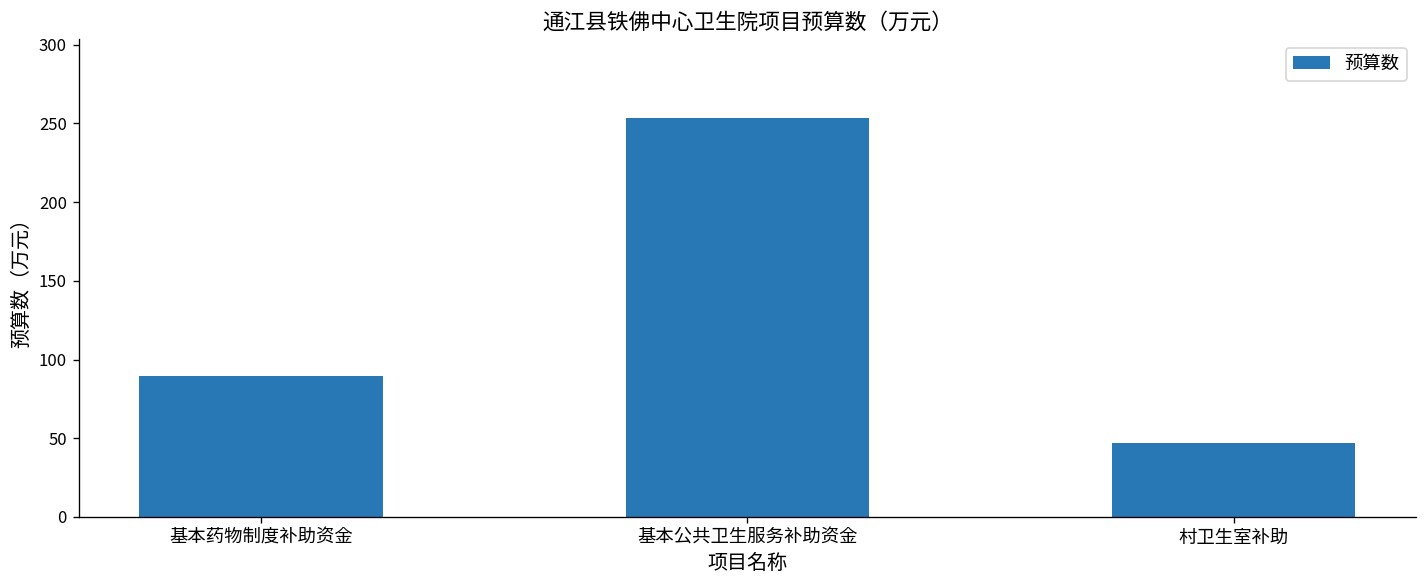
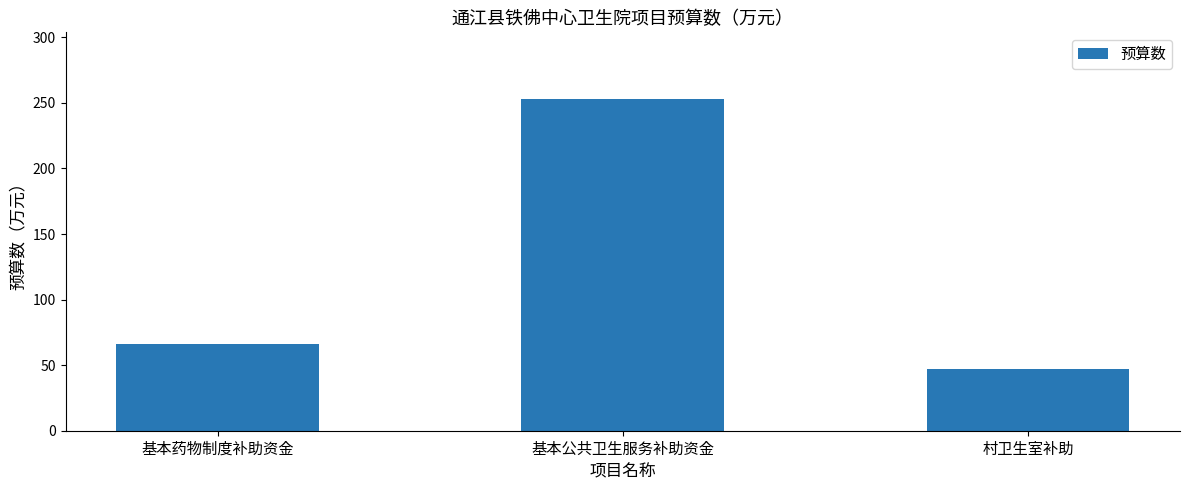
基本药物制度补助资金: 90 -> 66
